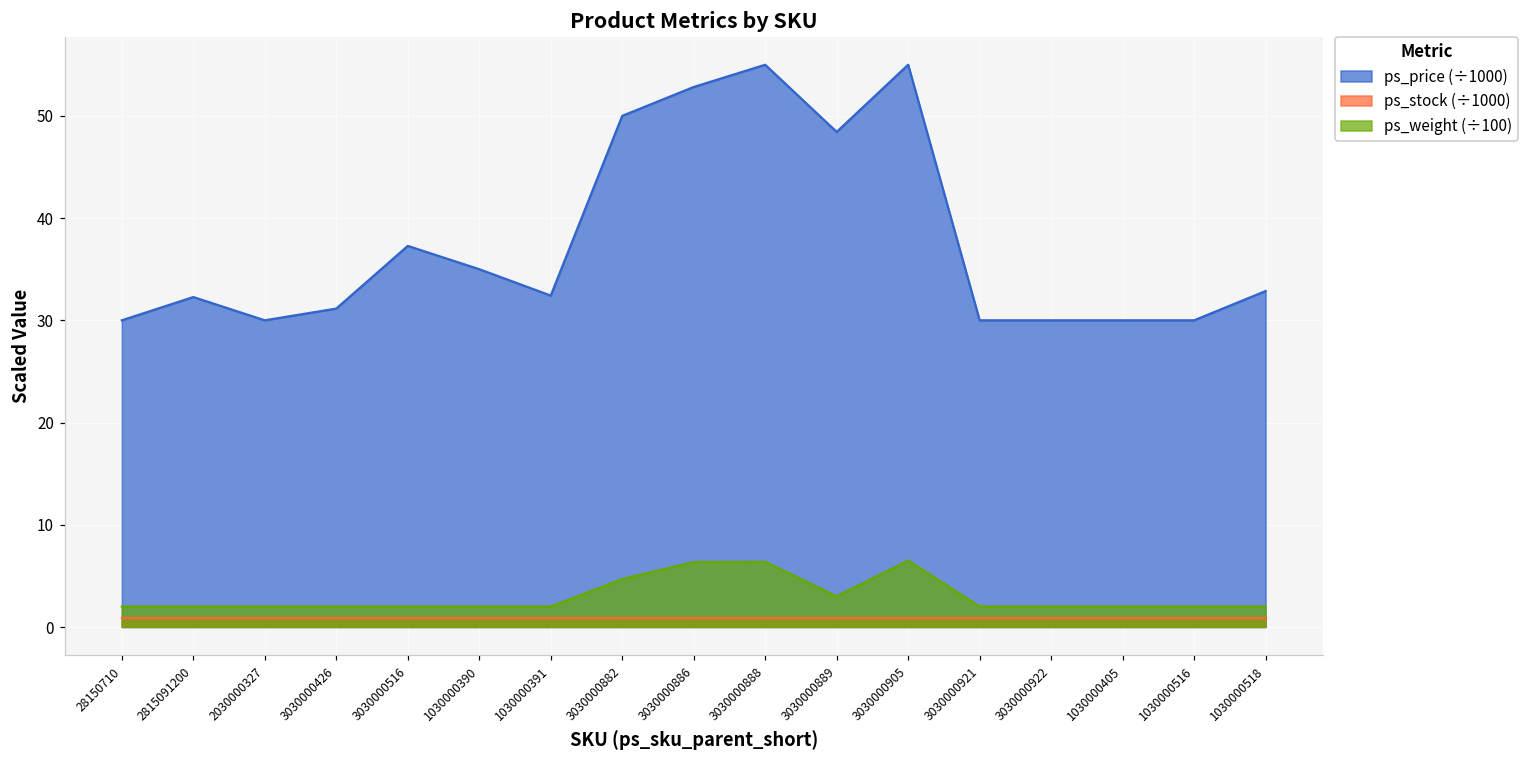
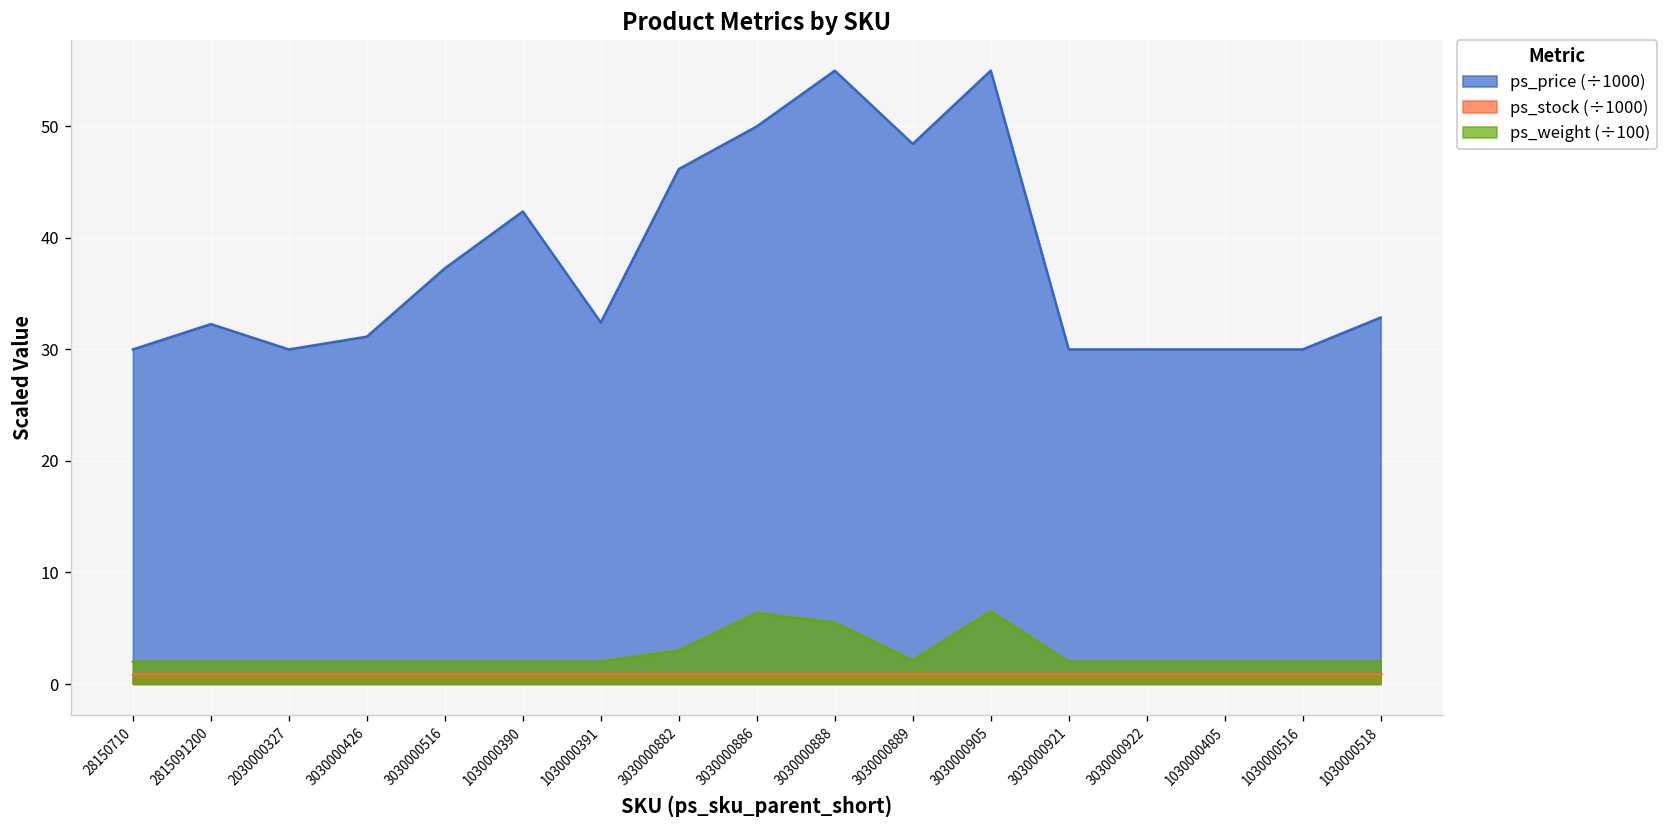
ps_price (÷1000), 1030000390: 35 -> 42
ps_price (÷1000), 3030000882: 50 -> 46
ps_weight (÷100), 3030000882: 5 -> 3
ps_price (÷1000), 3030000886: 53 -> 50
ps_weight (÷100), 3030000888: 6.4 -> 5.5
ps_weight (÷100), 3030000889: 3 -> 2
